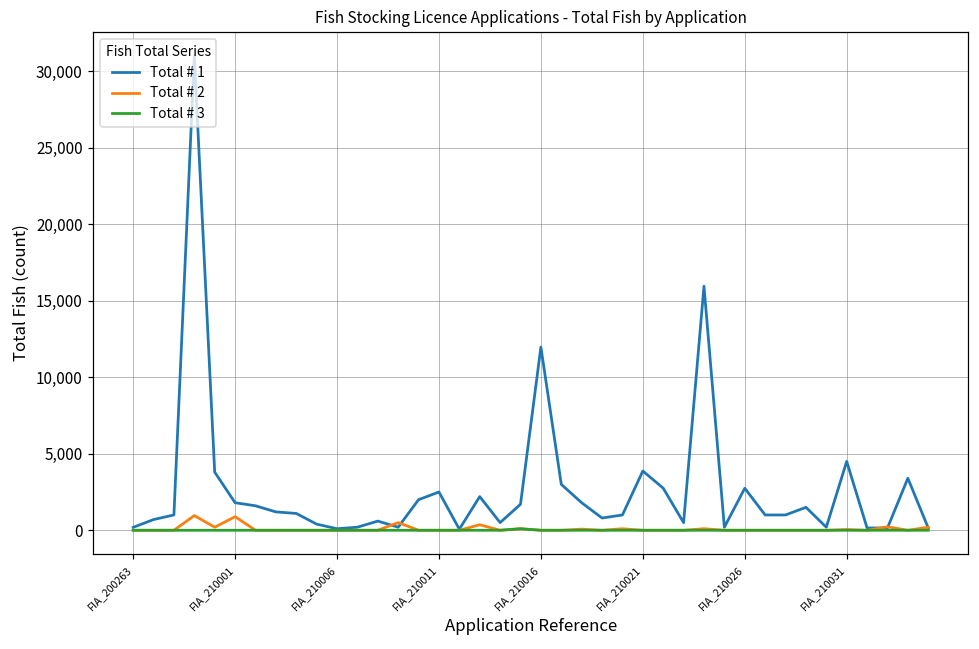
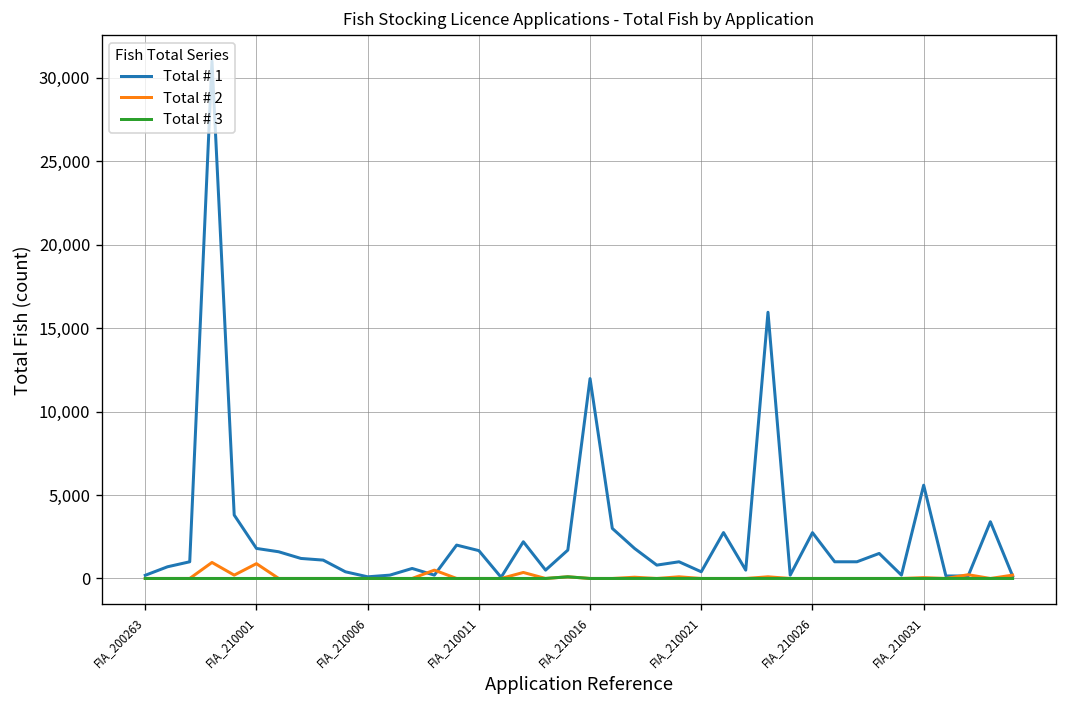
Total # 1, FIA_210011: 2,500 -> 1,700
Total # 1, FIA_210021: 3,900 -> 400
Total # 1, FIA_210031: 4,500 -> 5,600
